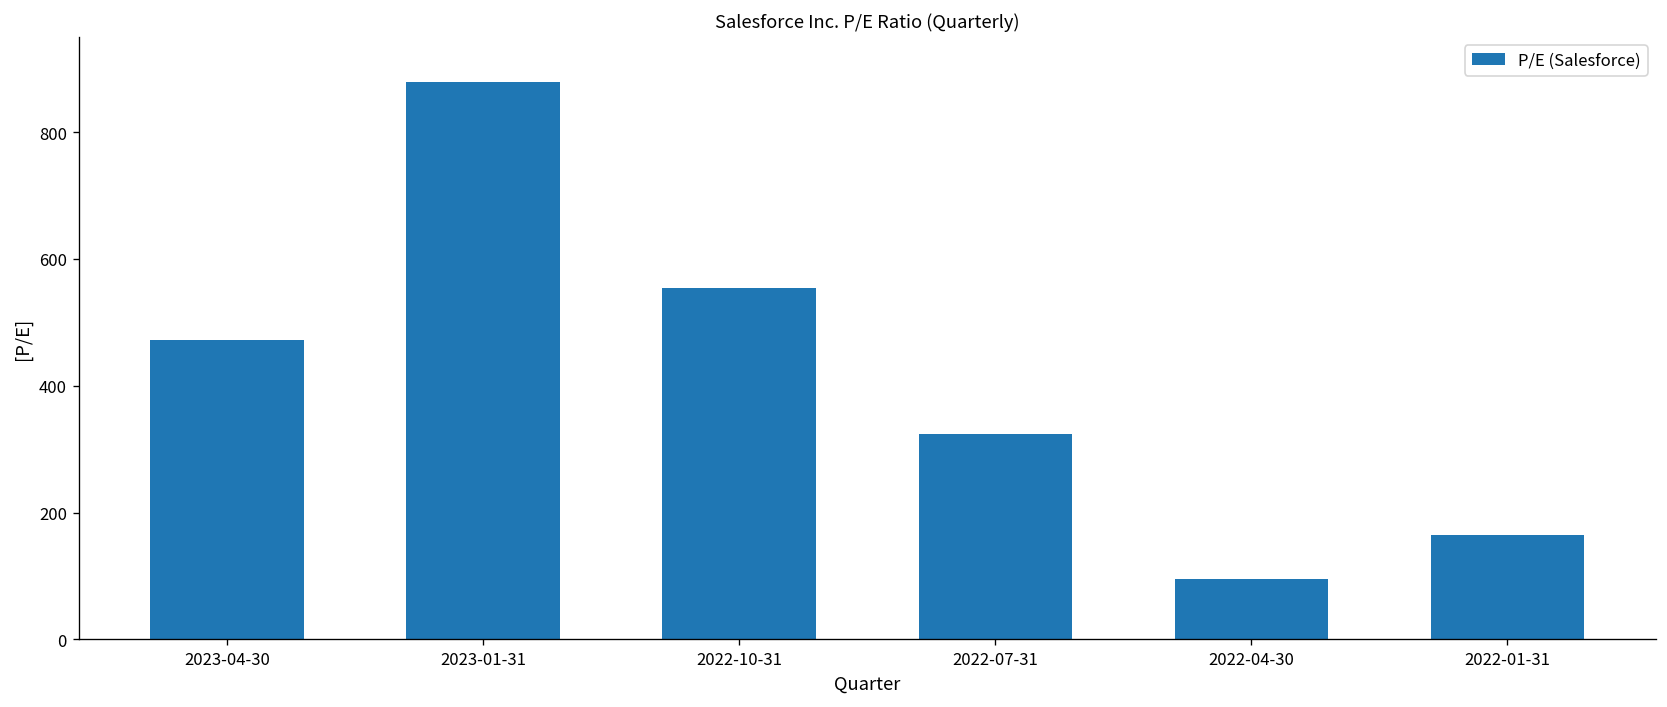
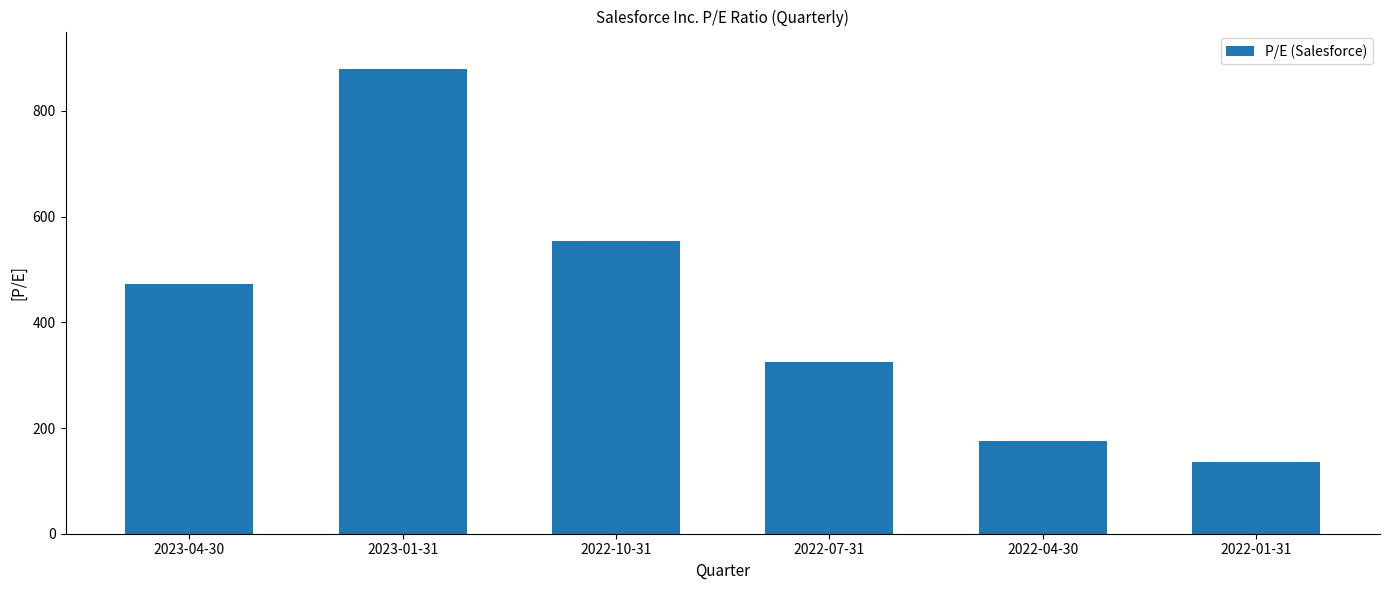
2022-04-30: 100 -> 170
2022-01-31: 170 -> 140
